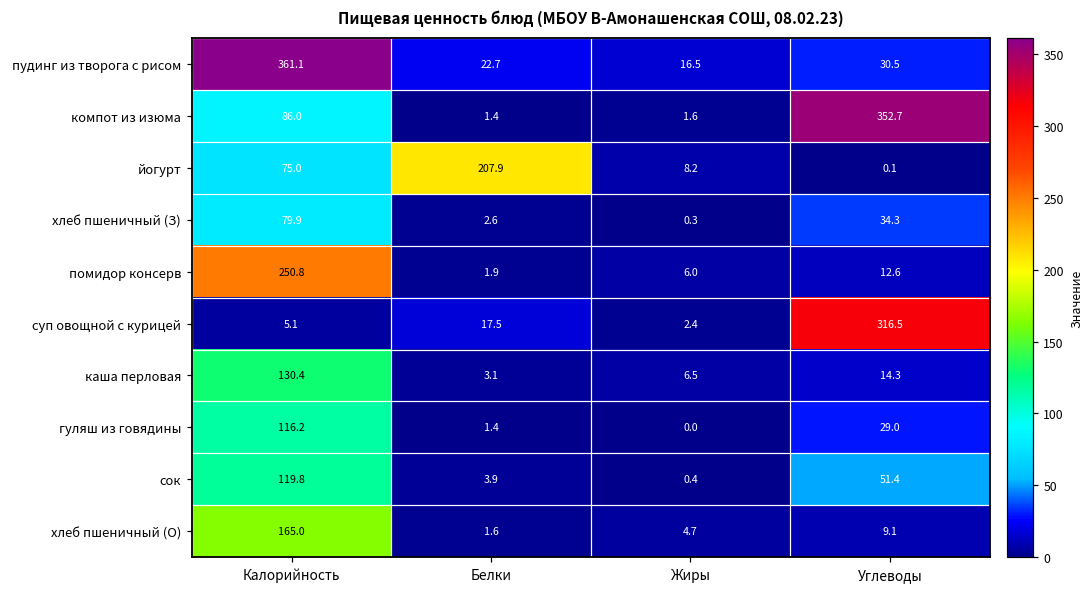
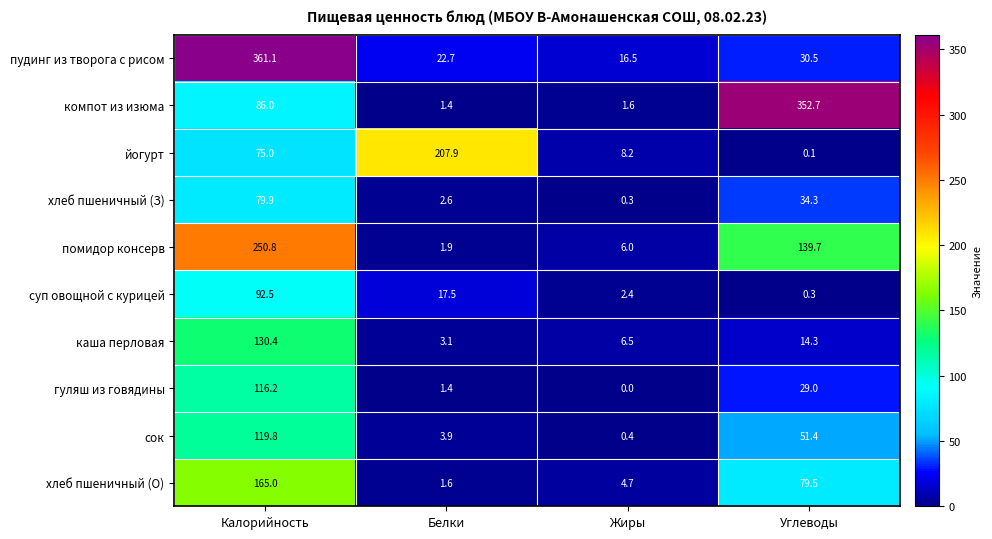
помидор консерв, Углеводы: 12.6 -> 139.7
суп овощной с курицей, Калорийность: 5.1 -> 92.5
суп овощной с курицей, Углеводы: 316.5 -> 0.3
хлеб пшеничный (О), Углеводы: 9.1 -> 79.5
